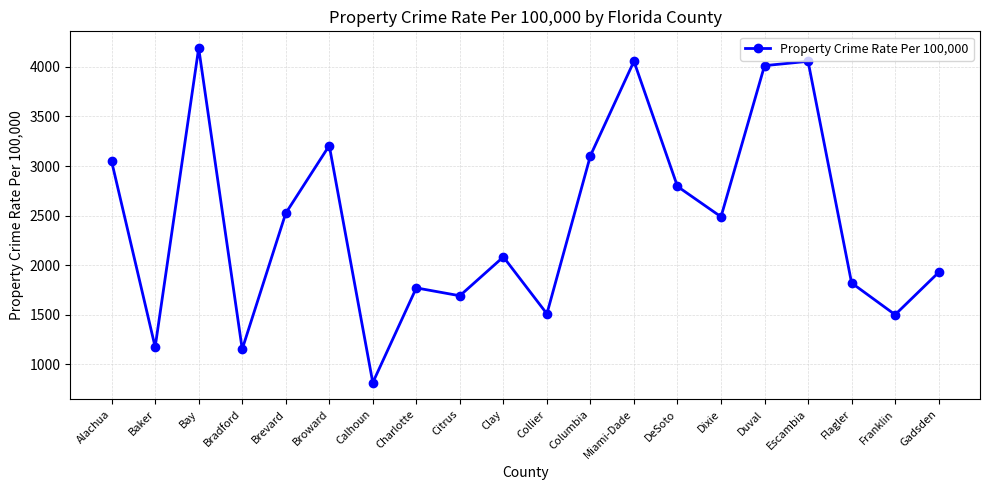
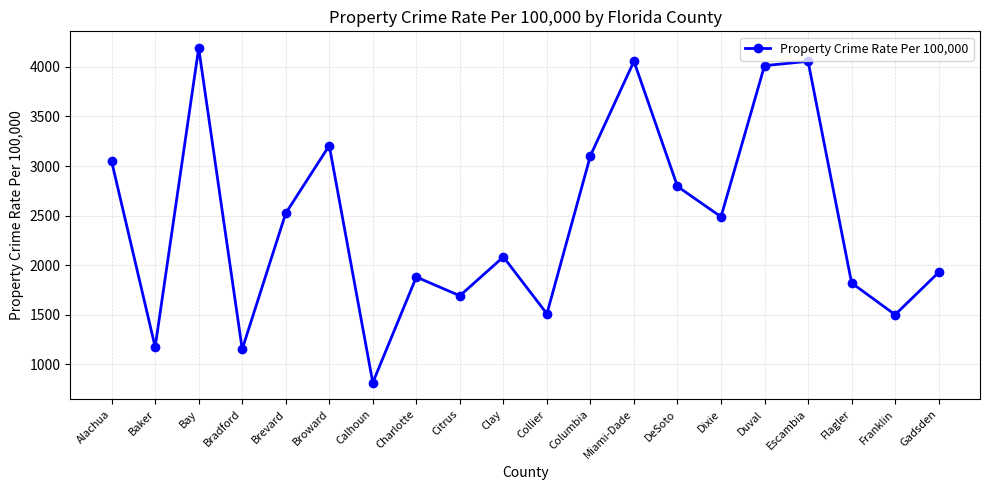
Charlotte: 1800 -> 1900
